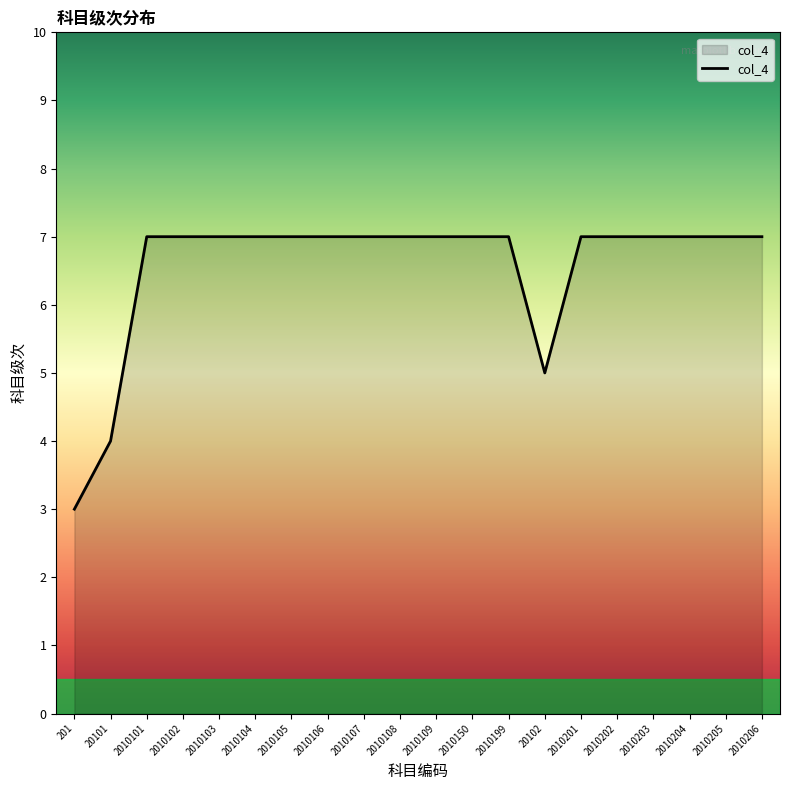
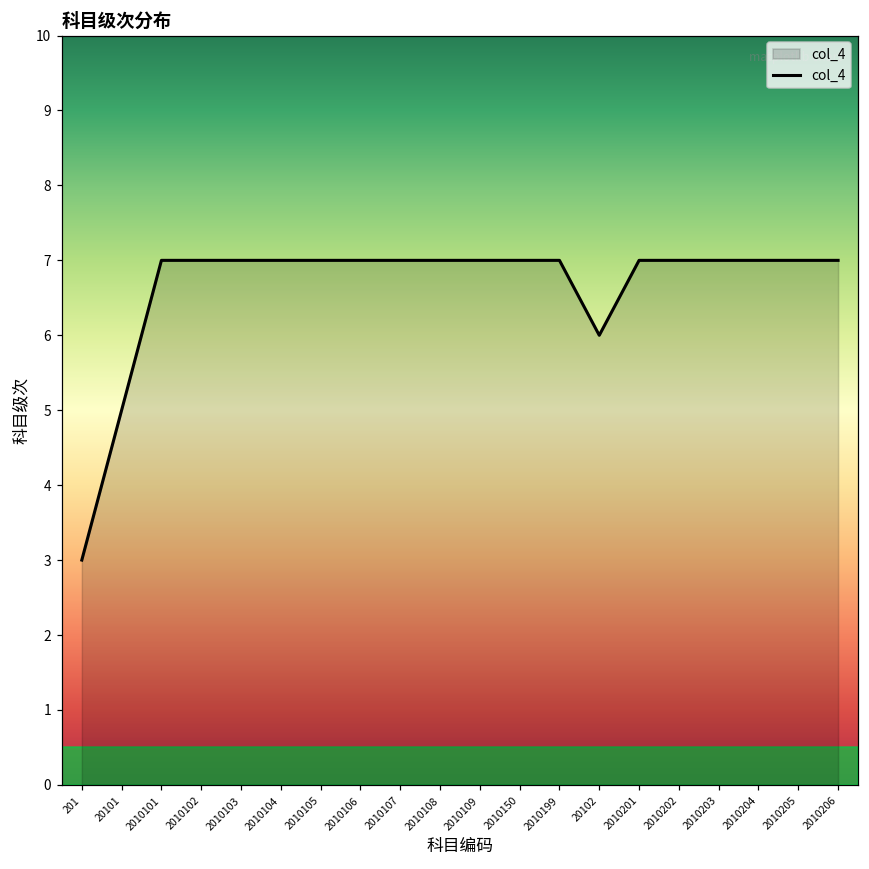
20101: 4 -> 5
20102: 5 -> 6
